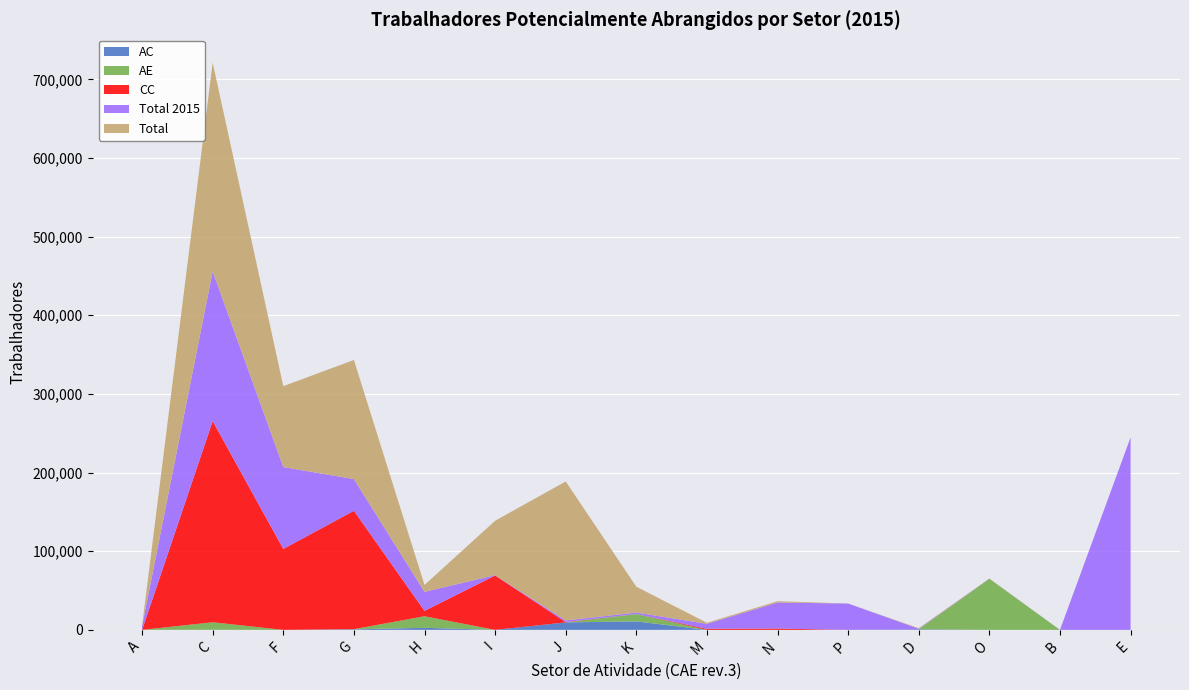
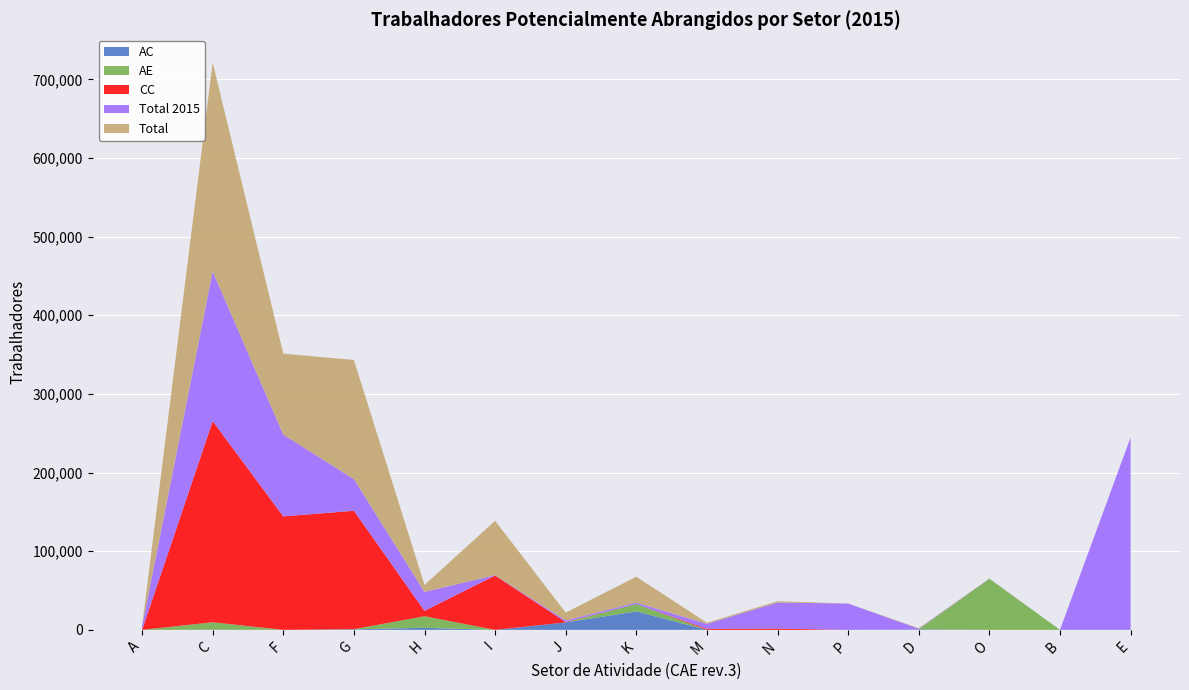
CC, F: 100,000 -> 140,000
Total, J: 180,000 -> 10,000
AC, K: 10,000 -> 20,000
